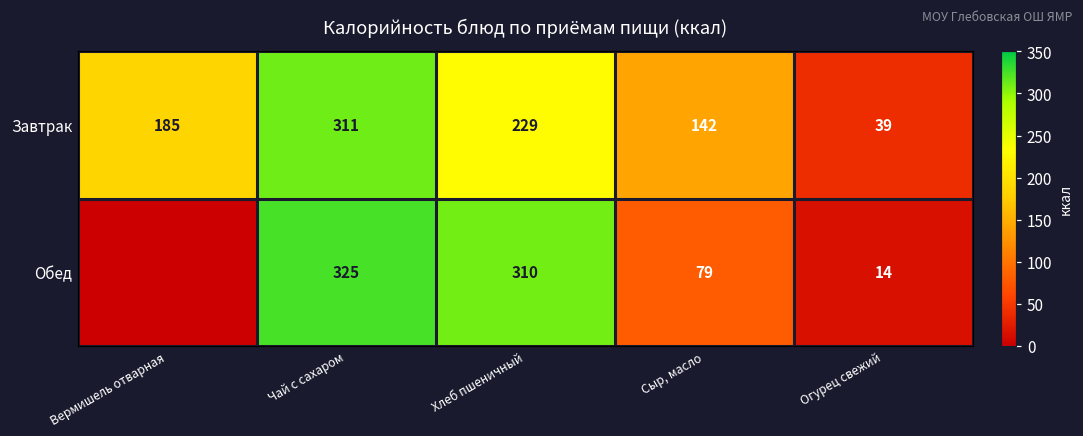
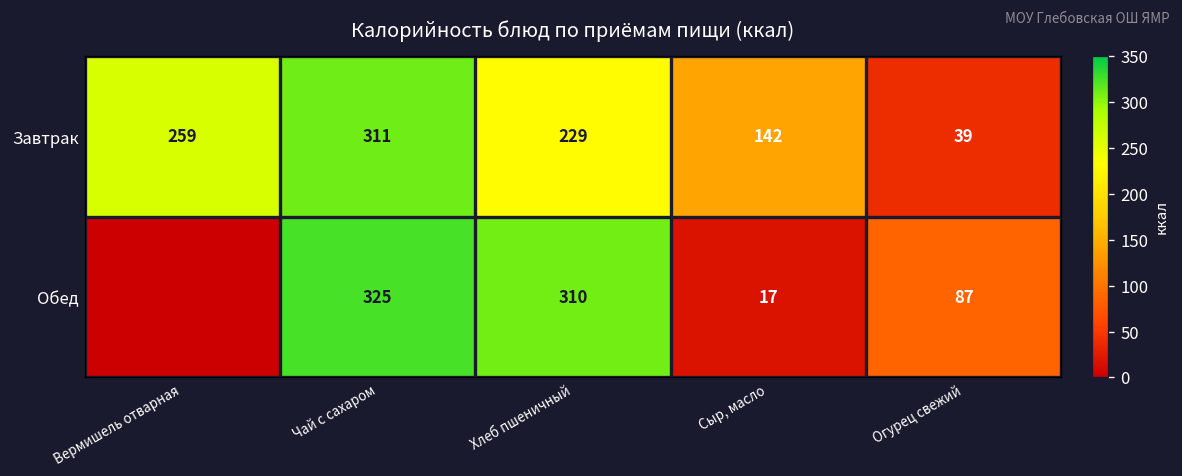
Завтрак, Вермишель отварная: 185 -> 259
Обед, Сыр, масло: 79 -> 17
Обед, Огурец свежий: 14 -> 87
